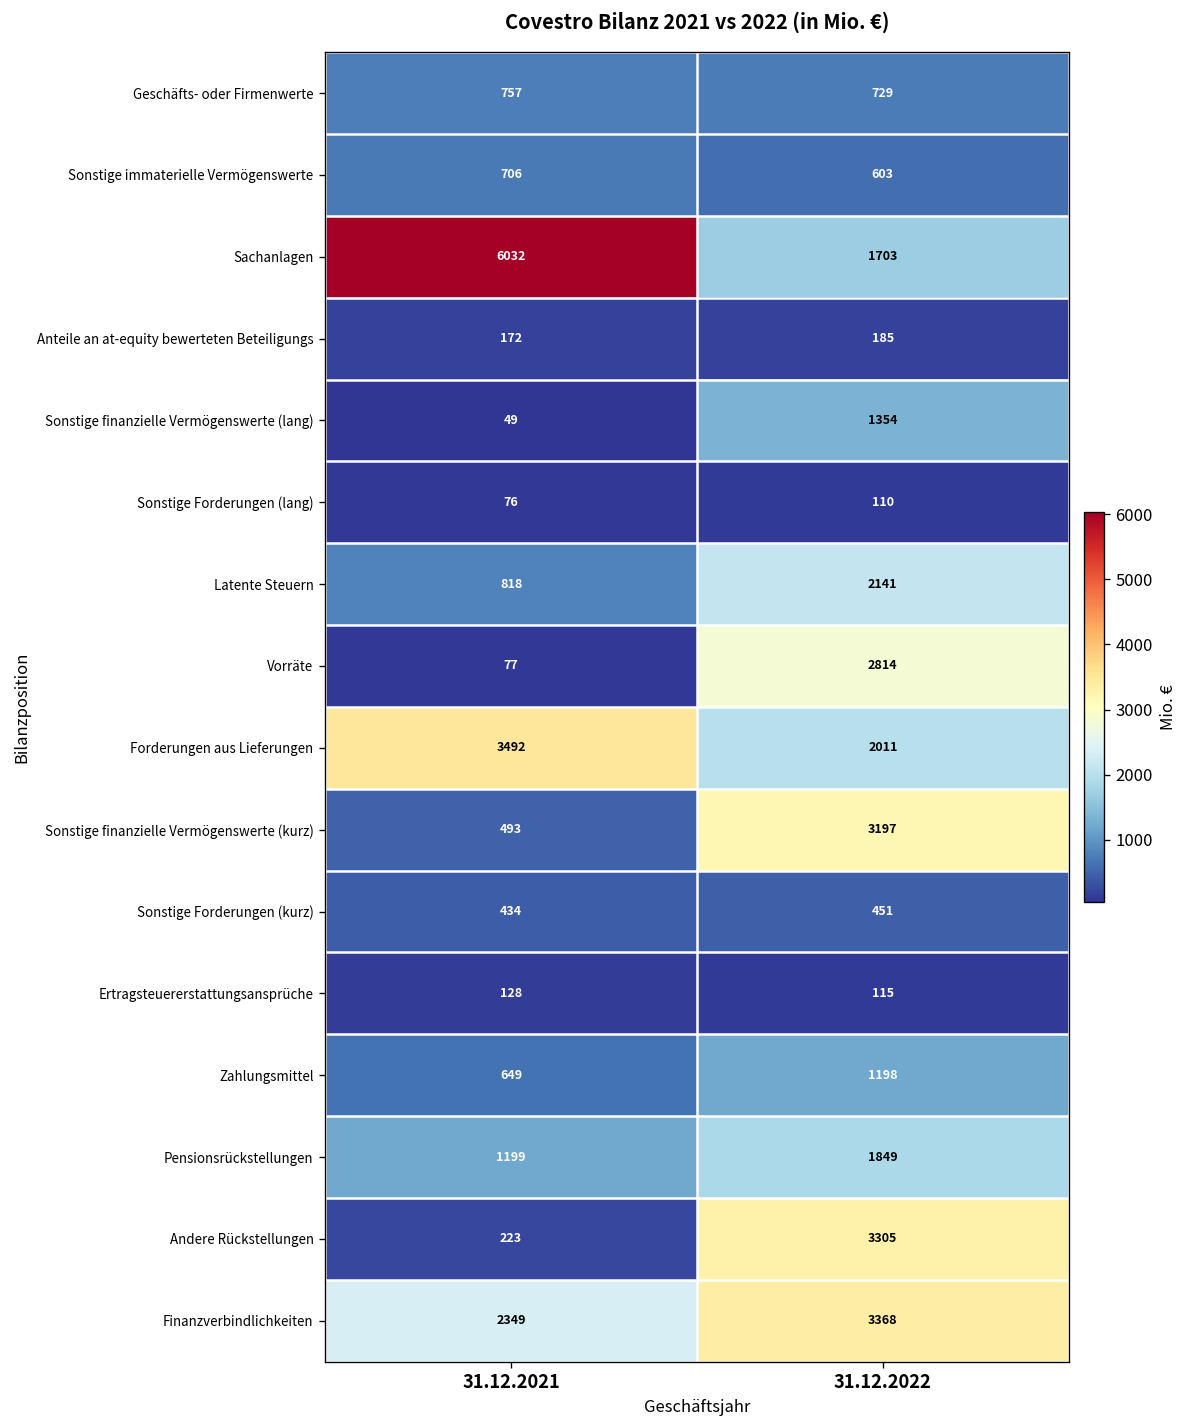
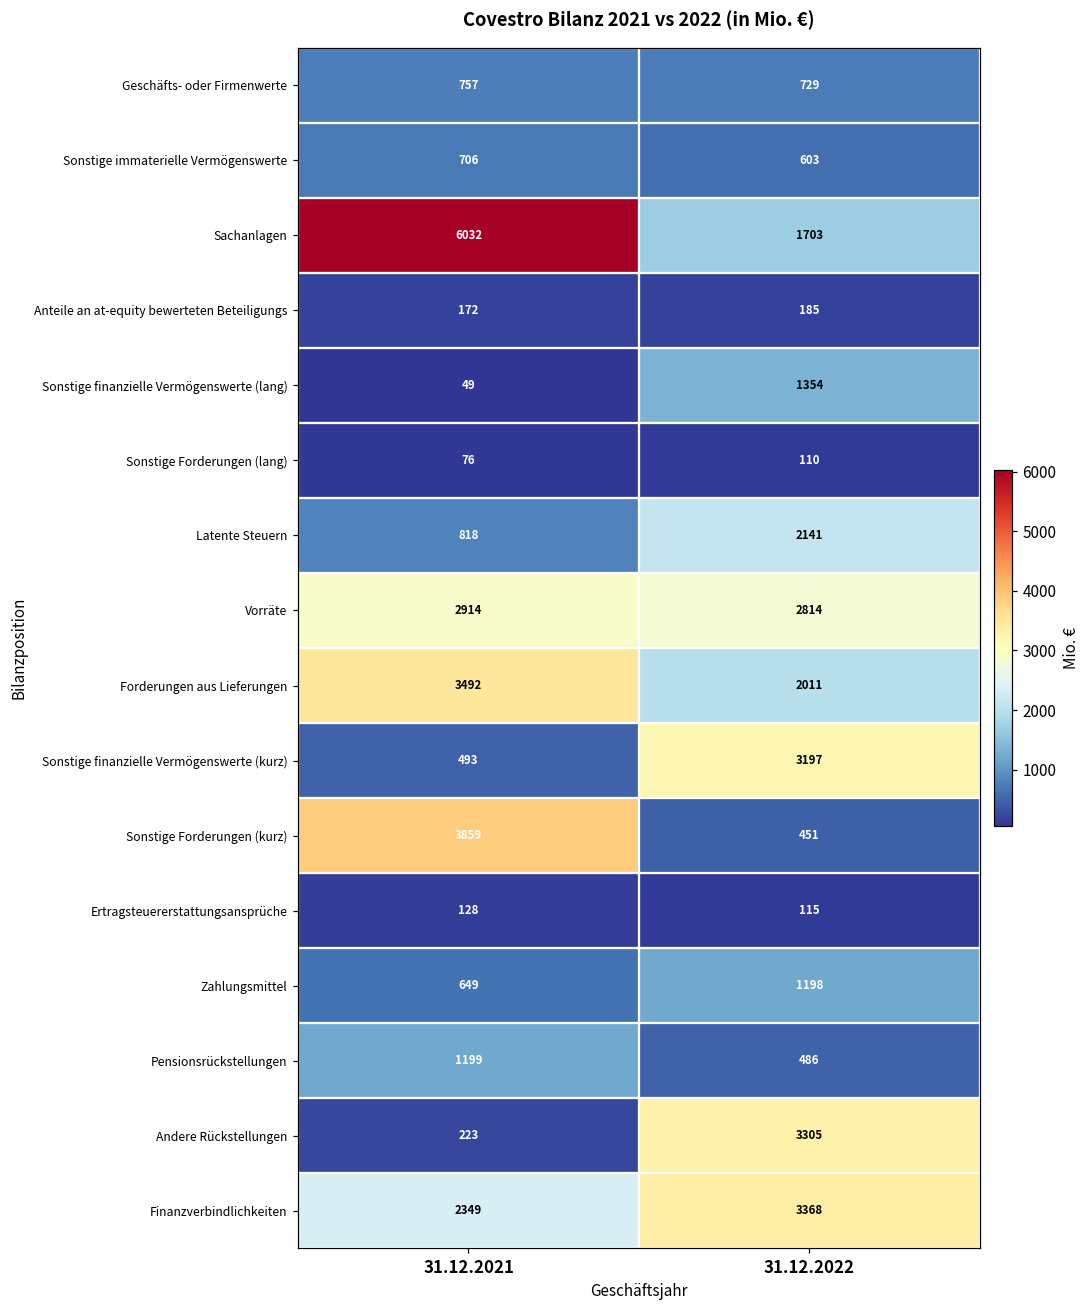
Vorräte, 31.12.2021: 77 -> 2914
Sonstige Forderungen (kurz), 31.12.2021: 434 -> 3859
Pensionsrückstellungen, 31.12.2022: 1849 -> 486
